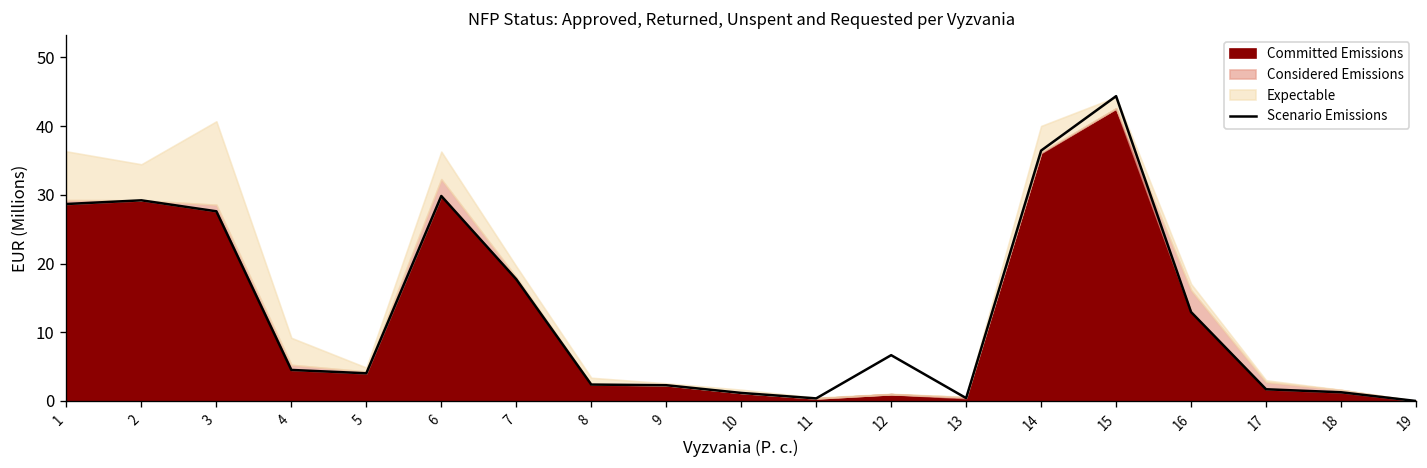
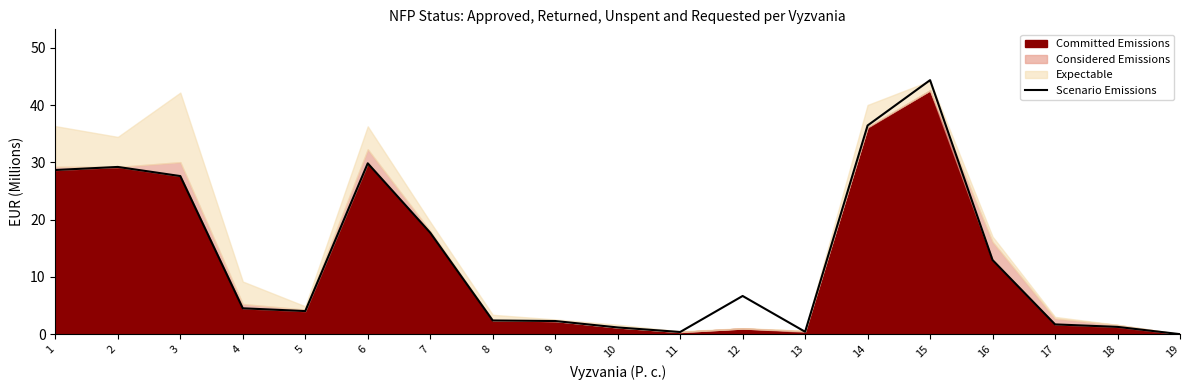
Considered Emissions, 3: 1 -> 2
